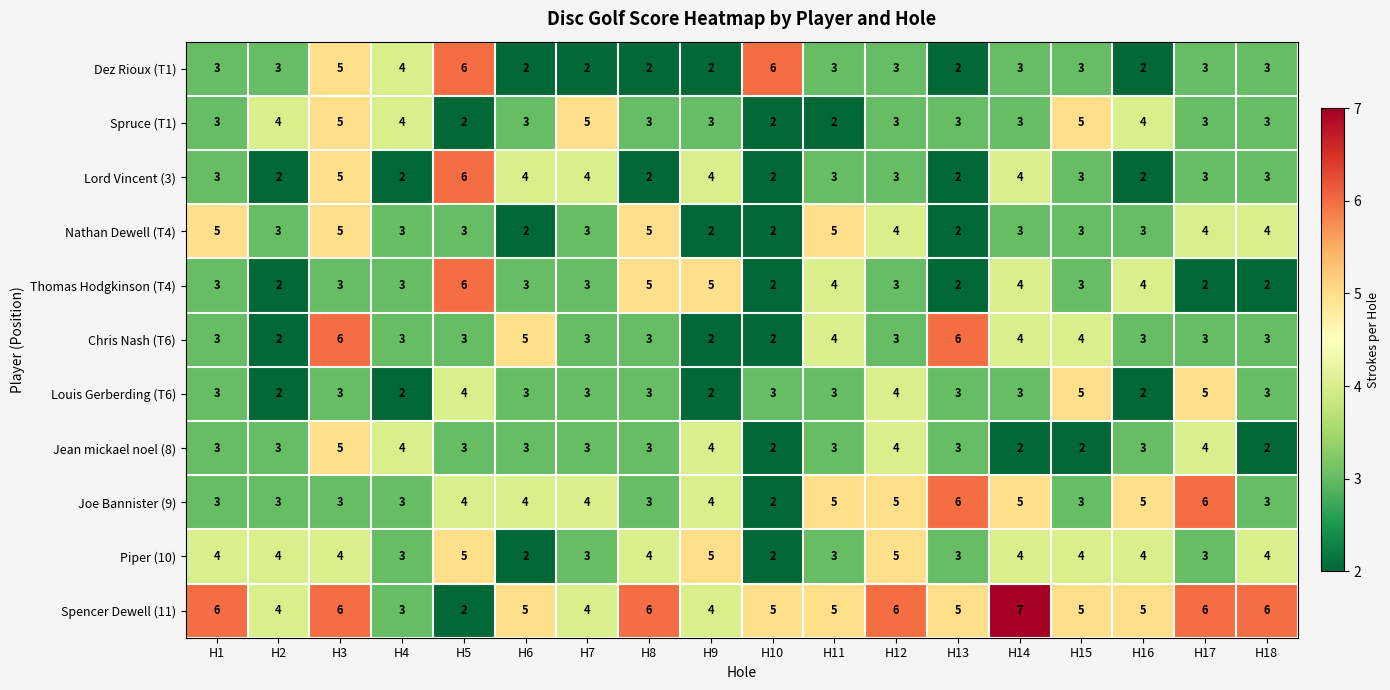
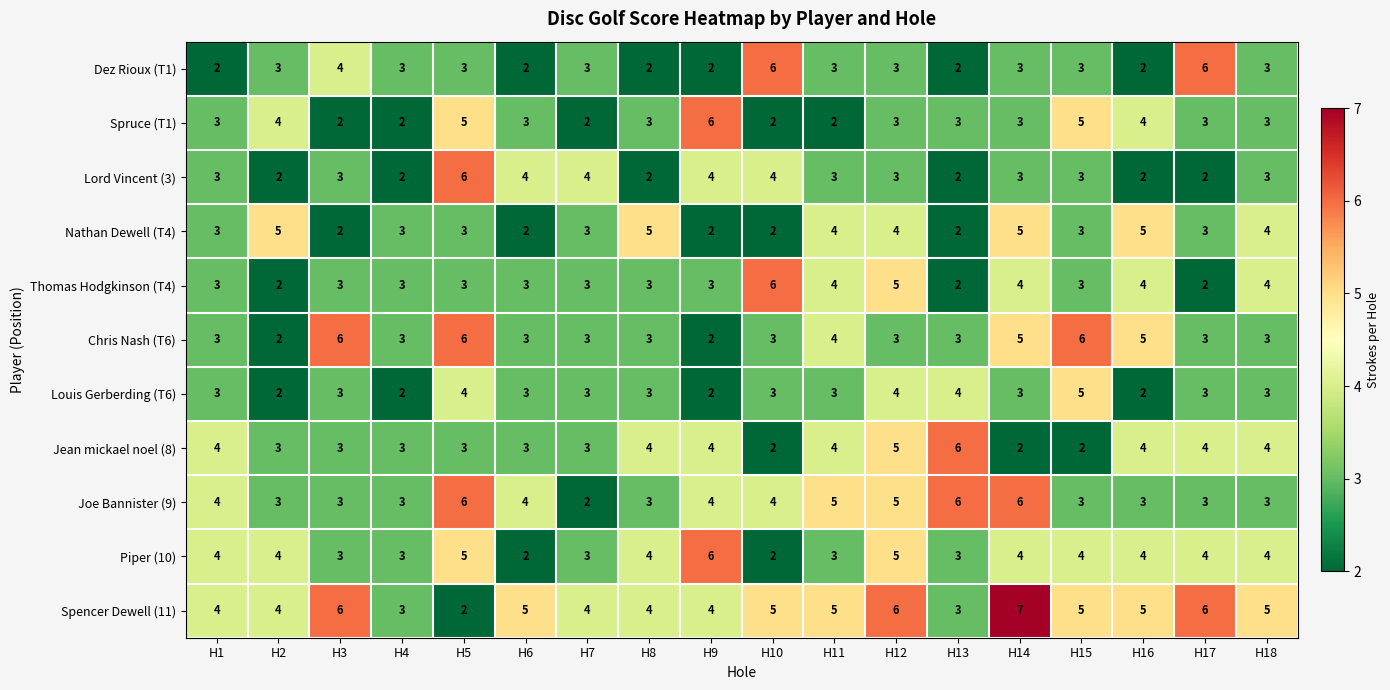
Dez Rioux (T1), H1: 3 -> 2
Dez Rioux (T1), H3: 5 -> 4
Dez Rioux (T1), H4: 4 -> 3
Dez Rioux (T1), H5: 6 -> 3
Dez Rioux (T1), H7: 2 -> 3
Dez Rioux (T1), H17: 3 -> 6
Spruce (T1), H3: 5 -> 2
Spruce (T1), H4: 4 -> 2
Spruce (T1), H5: 2 -> 5
Spruce (T1), H7: 5 -> 2
Spruce (T1), H9: 3 -> 6
Lord Vincent (3), H3: 5 -> 3
Lord Vincent (3), H10: 2 -> 4
Lord Vincent (3), H14: 4 -> 3
Lord Vincent (3), H17: 3 -> 2
Nathan Dewell (T4), H1: 5 -> 3
Nathan Dewell (T4), H2: 3 -> 5
Nathan Dewell (T4), H3: 5 -> 2
Nathan Dewell (T4), H11: 5 -> 4
Nathan Dewell (T4), H14: 3 -> 5
Nathan Dewell (T4), H16: 3 -> 5
Nathan Dewell (T4), H17: 4 -> 3
Thomas Hodgkinson (T4), H5: 6 -> 3
Thomas Hodgkinson (T4), H8: 5 -> 3
Thomas Hodgkinson (T4), H9: 5 -> 3
Thomas Hodgkinson (T4), H10: 2 -> 6
Thomas Hodgkinson (T4), H12: 3 -> 5
Thomas Hodgkinson (T4), H18: 2 -> 4
Chris Nash (T6), H5: 3 -> 6
Chris Nash (T6), H6: 5 -> 3
Chris Nash (T6), H10: 2 -> 3
Chris Nash (T6), H13: 6 -> 3
Chris Nash (T6), H14: 4 -> 5
Chris Nash (T6), H15: 4 -> 6
Chris Nash (T6), H16: 3 -> 5
Louis Gerberding (T6), H13: 3 -> 4
Louis Gerberding (T6), H17: 5 -> 3
Jean mickael noel (8), H1: 3 -> 4
Jean mickael noel (8), H3: 5 -> 3
Jean mickael noel (8), H4: 4 -> 3
Jean mickael noel (8), H8: 3 -> 4
Jean mickael noel (8), H11: 3 -> 4
Jean mickael noel (8), H12: 4 -> 5
Jean mickael noel (8), H13: 3 -> 6
Jean mickael noel (8), H16: 3 -> 4
Jean mickael noel (8), H18: 2 -> 4
Joe Bannister (9), H1: 3 -> 4
Joe Bannister (9), H5: 4 -> 6
Joe Bannister (9), H7: 4 -> 2
Joe Bannister (9), H10: 2 -> 4
Joe Bannister (9), H14: 5 -> 6
Joe Bannister (9), H16: 5 -> 3
Joe Bannister (9), H17: 6 -> 3
Piper (10), H3: 4 -> 3
Piper (10), H9: 5 -> 6
Piper (10), H17: 3 -> 4
Spencer Dewell (11), H1: 6 -> 4
Spencer Dewell (11), H8: 6 -> 4
Spencer Dewell (11), H13: 5 -> 3
Spencer Dewell (11), H18: 6 -> 5
